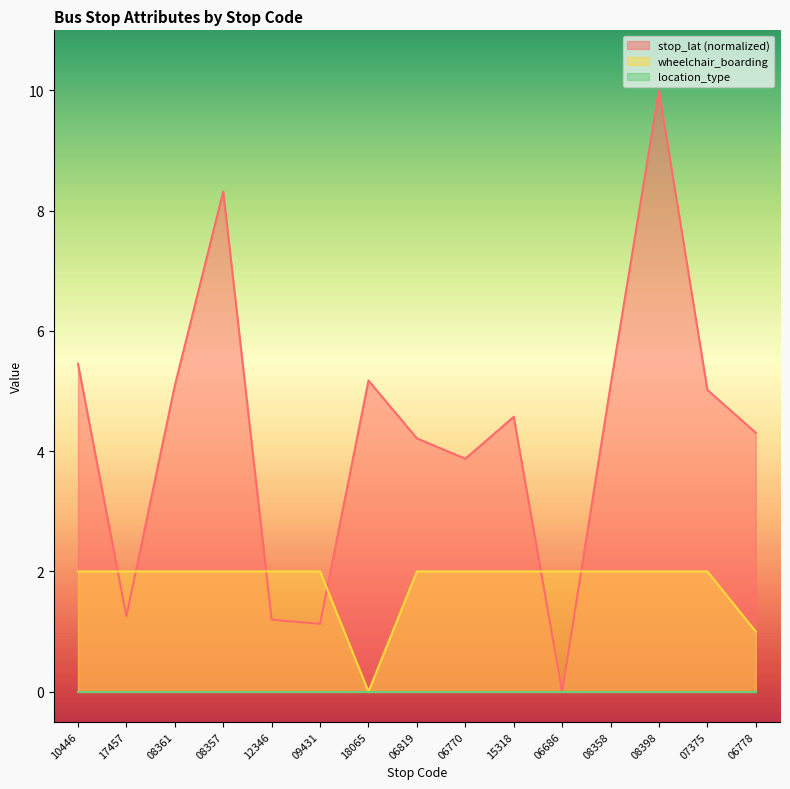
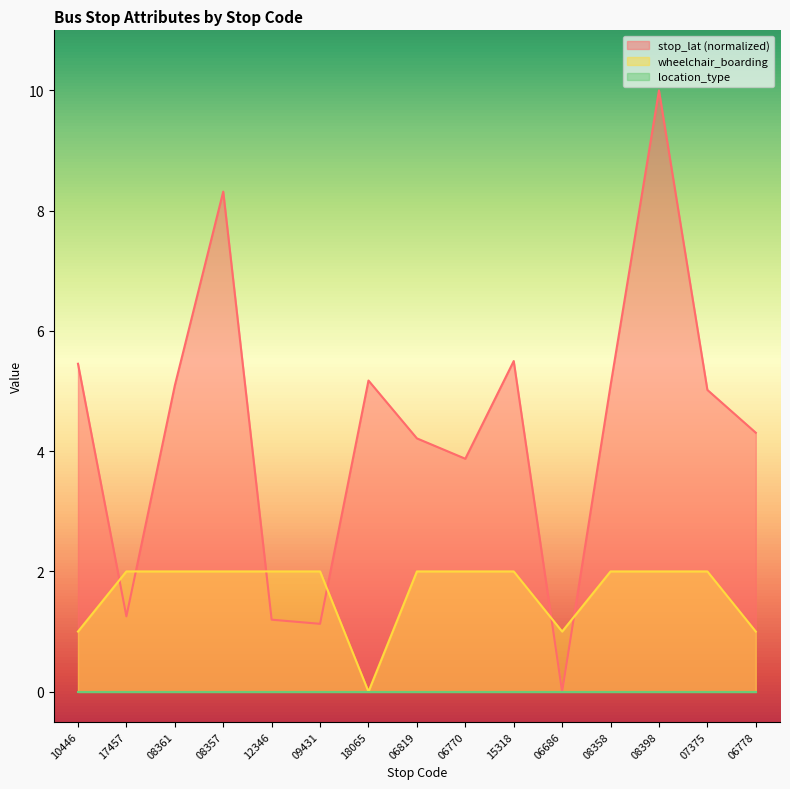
wheelchair_boarding, 10446: 2 -> 1
stop_lat (normalized), 15318: 4.6 -> 5.5
wheelchair_boarding, 06686: 2 -> 1
